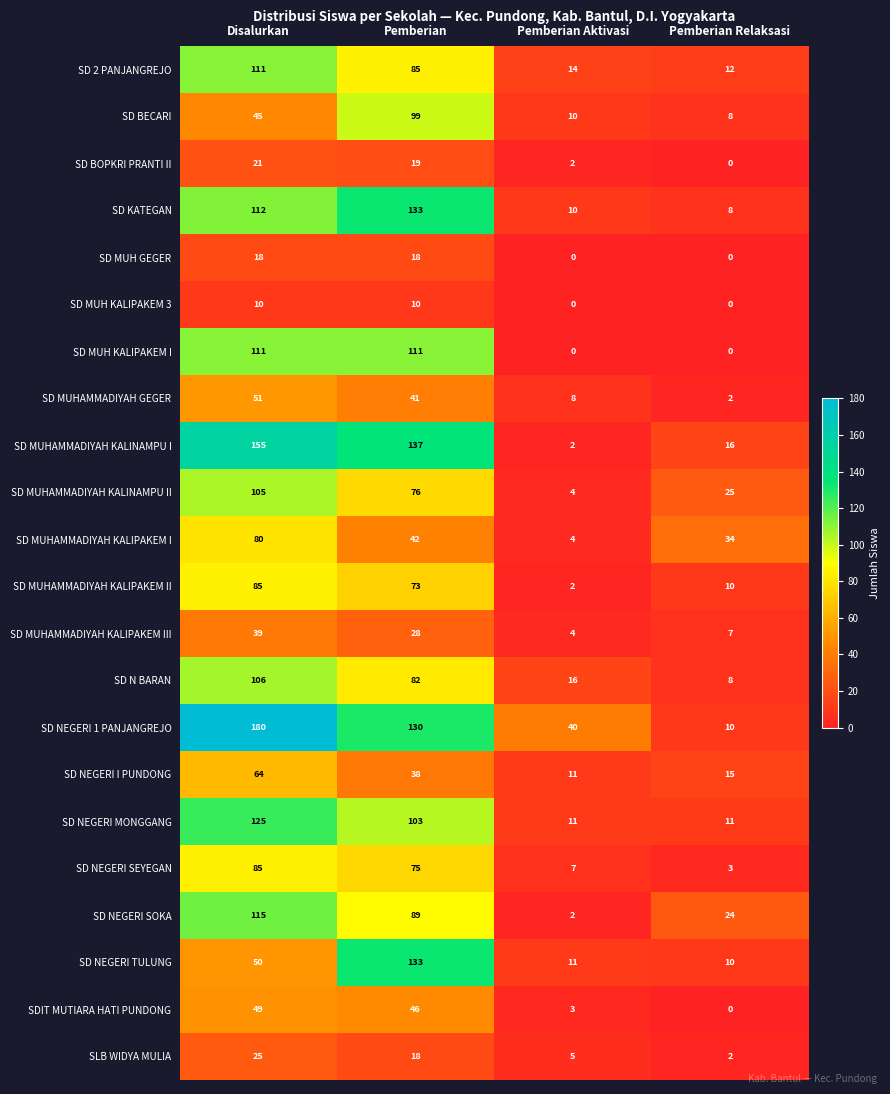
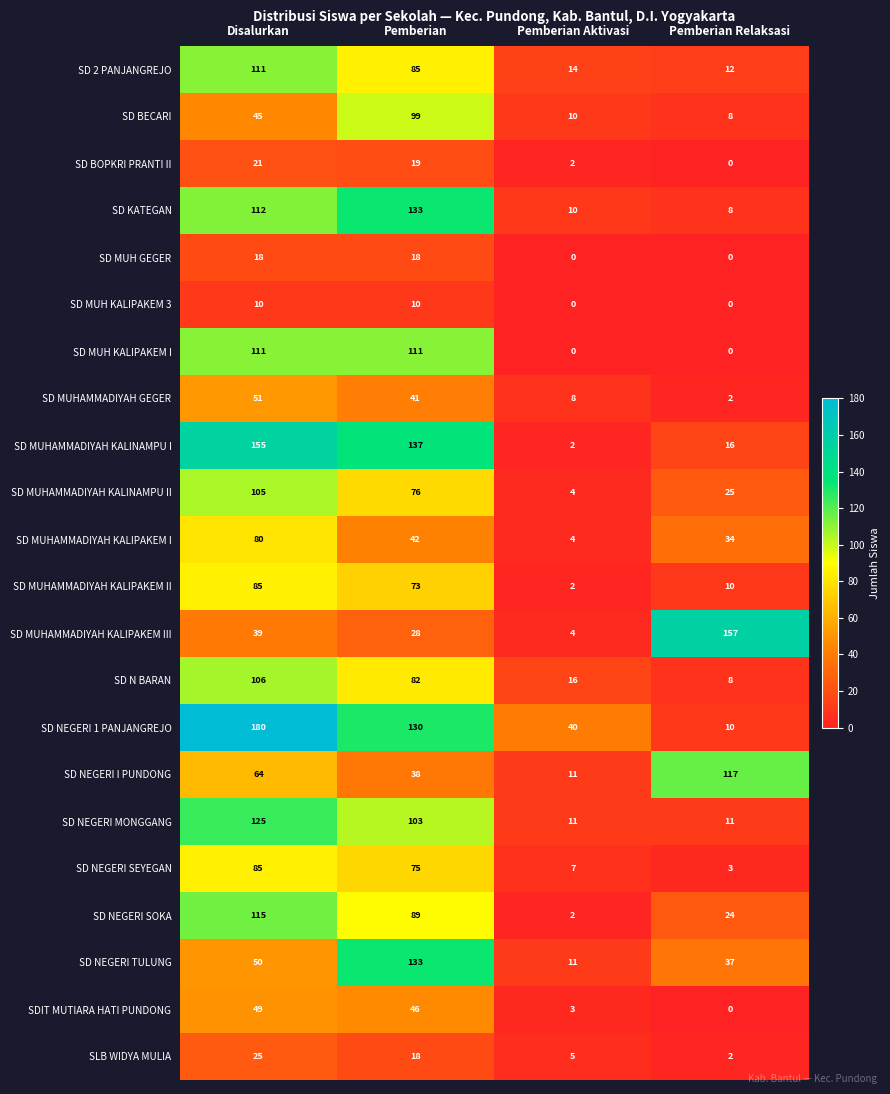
SD MUHAMMADIYAH KALIPAKEM III, Pemberian Relaksasi: 7 -> 157
SD NEGERI I PUNDONG, Pemberian Relaksasi: 15 -> 117
SD NEGERI TULUNG, Pemberian Relaksasi: 10 -> 37
